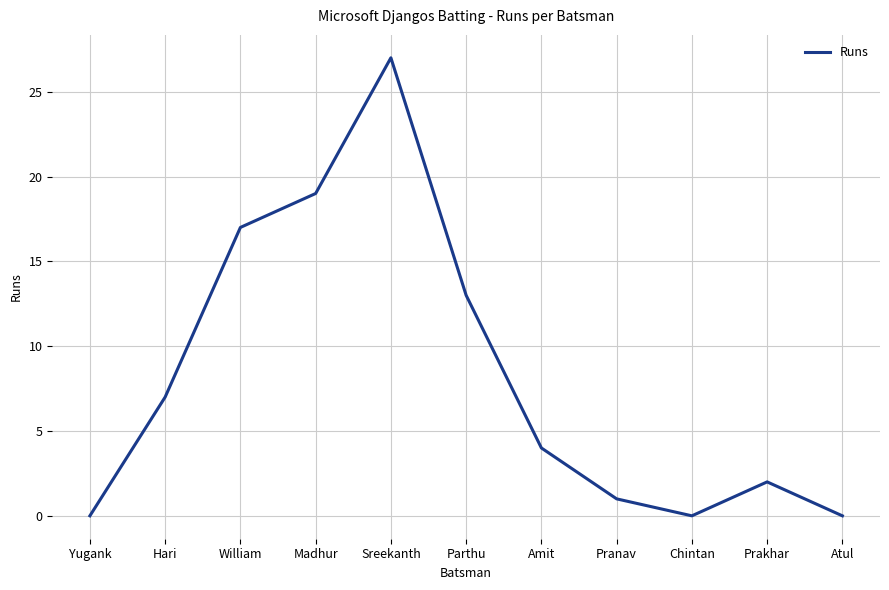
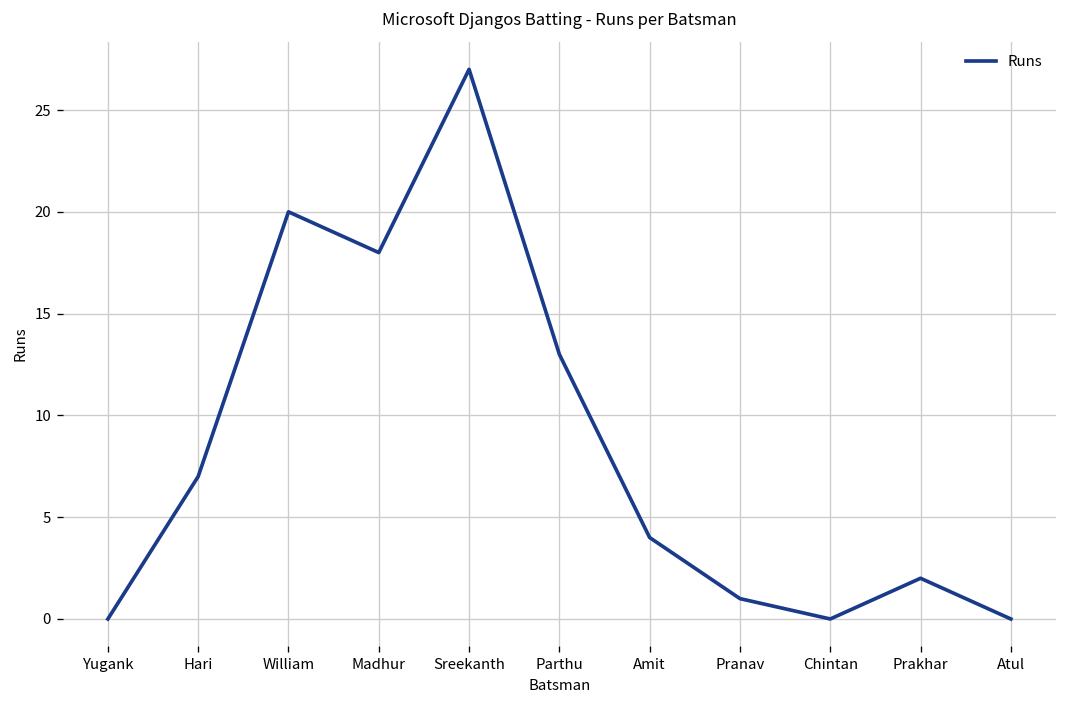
William: 17 -> 20
Madhur: 19 -> 18
